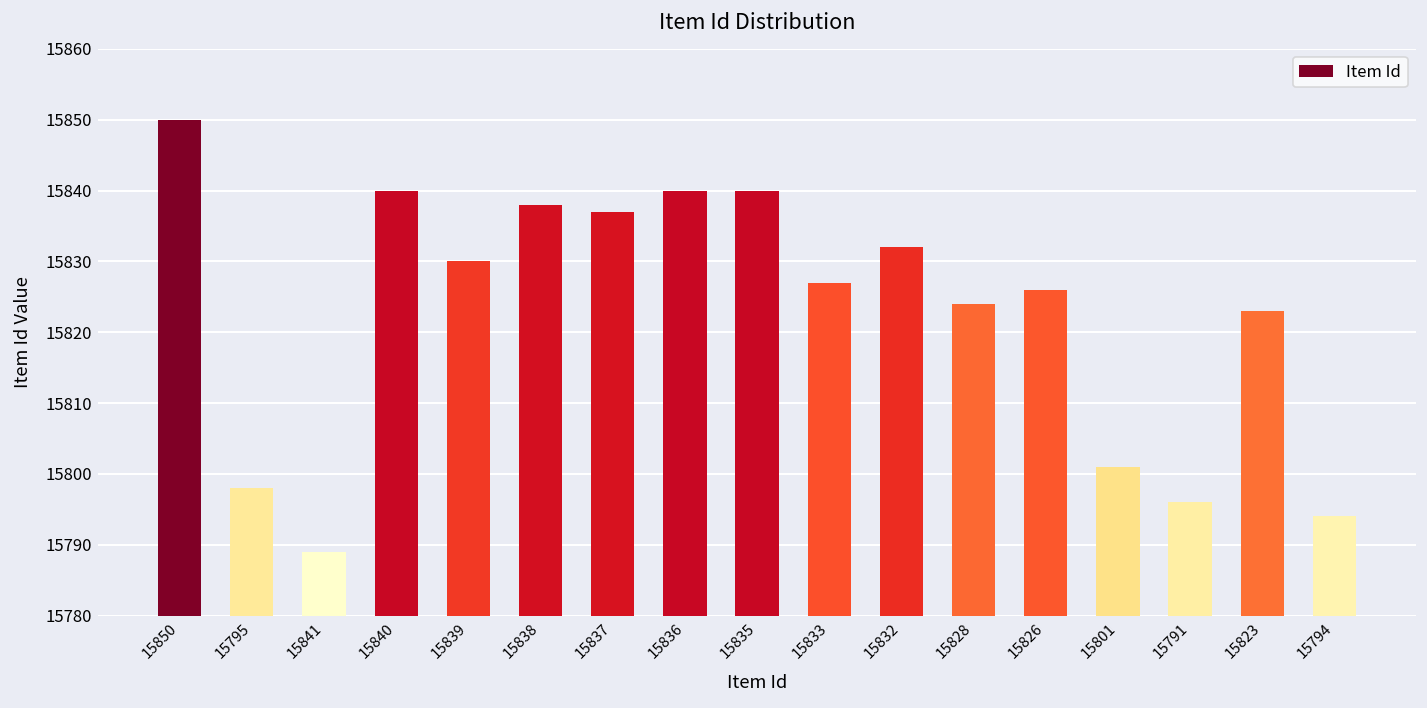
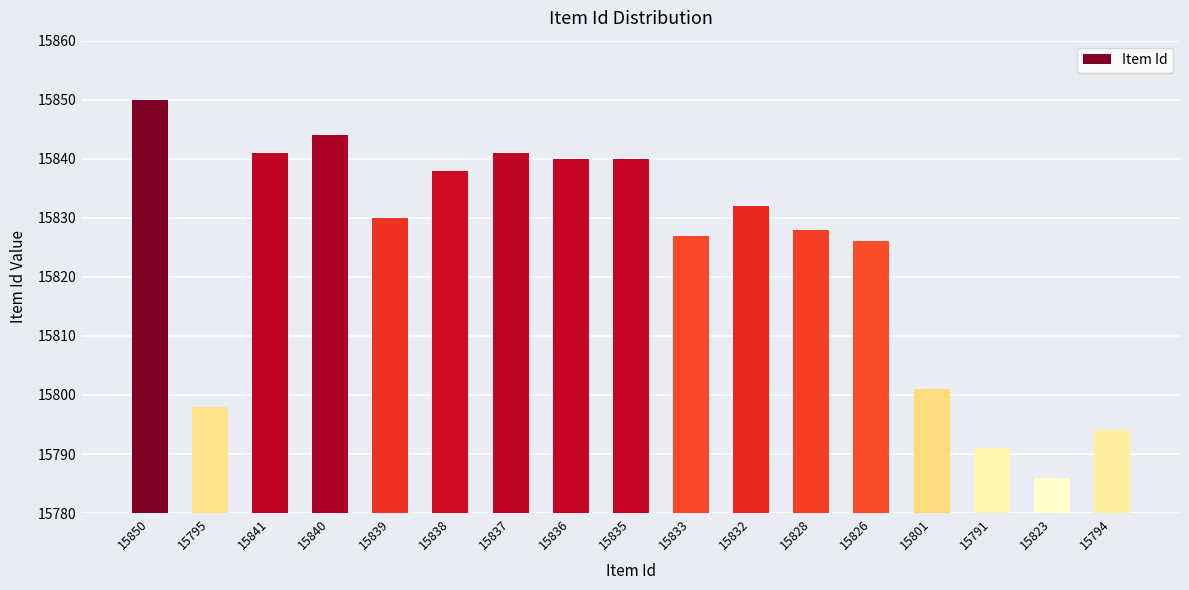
15841: 15789 -> 15841
15840: 15840 -> 15844
15837: 15837 -> 15841
15828: 15824 -> 15828
15791: 15796 -> 15791
15823: 15823 -> 15786
